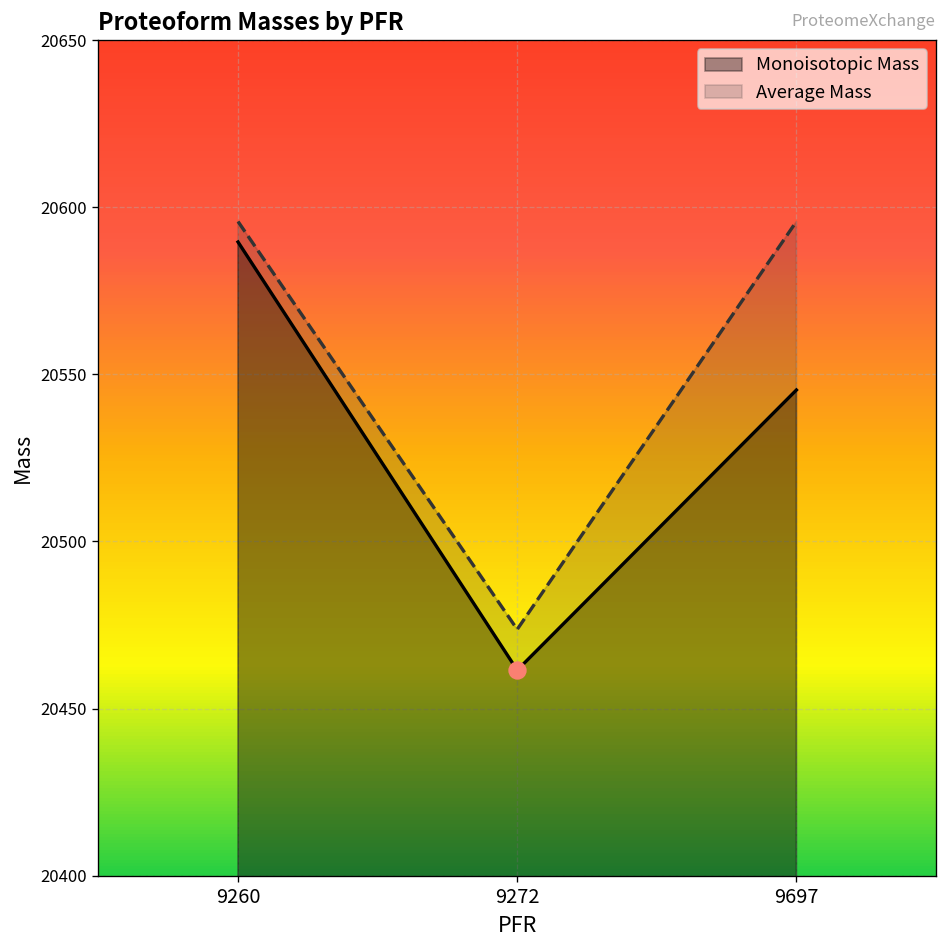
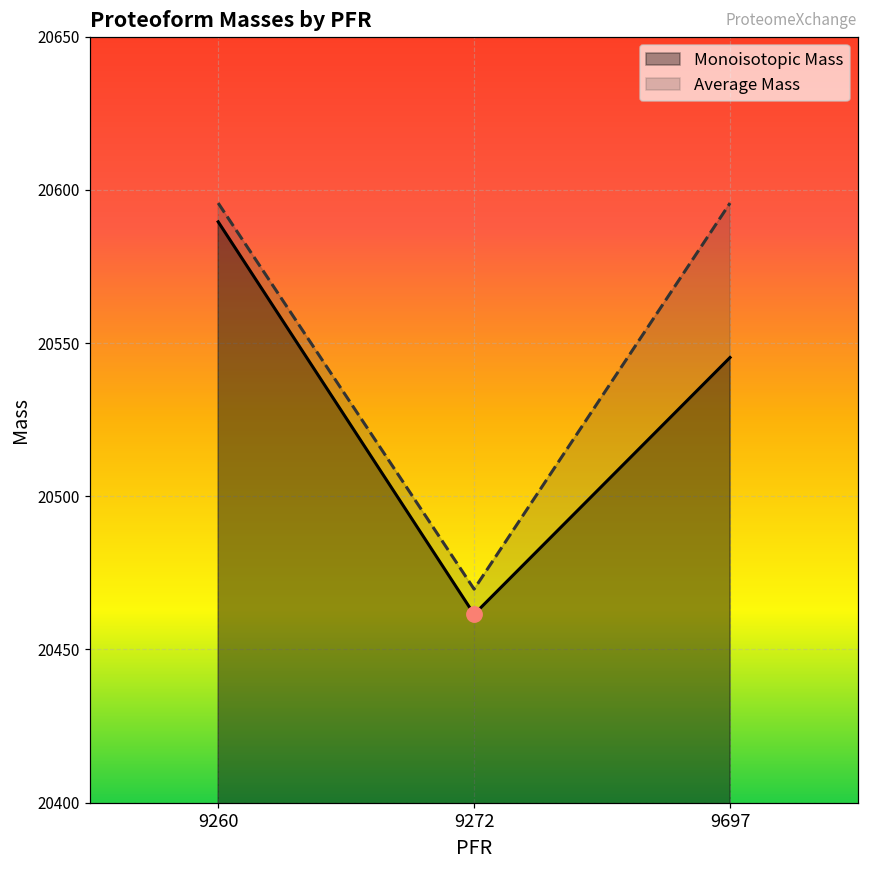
Average Mass, 9272: 20474 -> 20470
